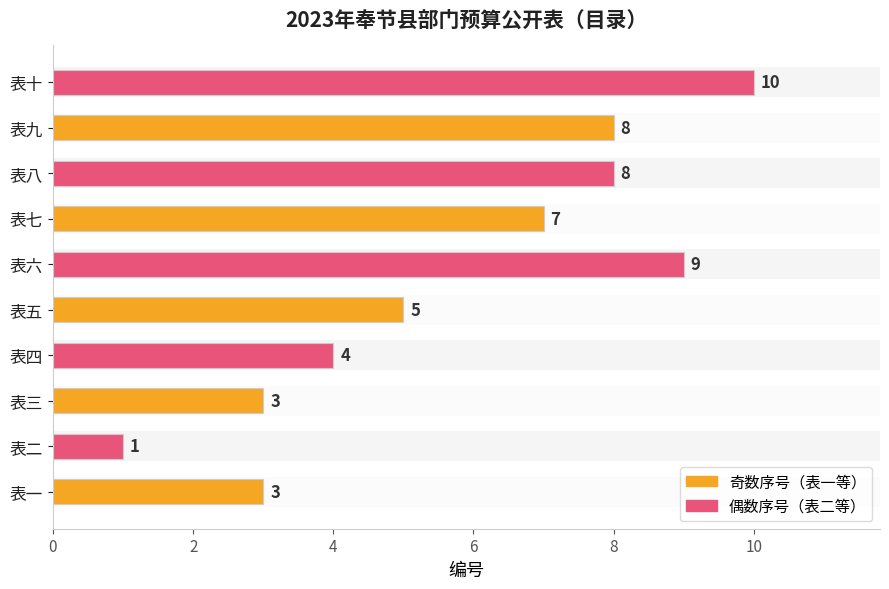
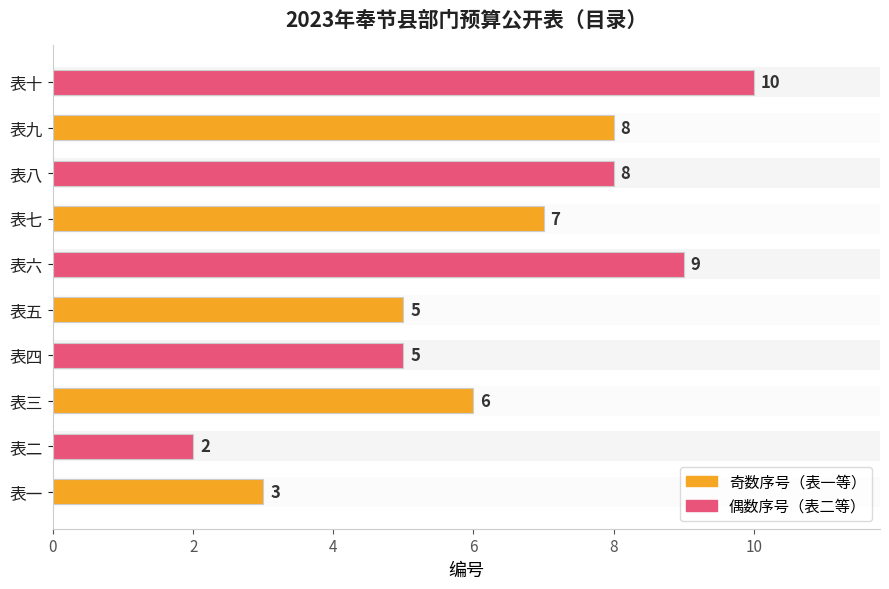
表四: 4 -> 5
表三: 3 -> 6
表二: 1 -> 2
